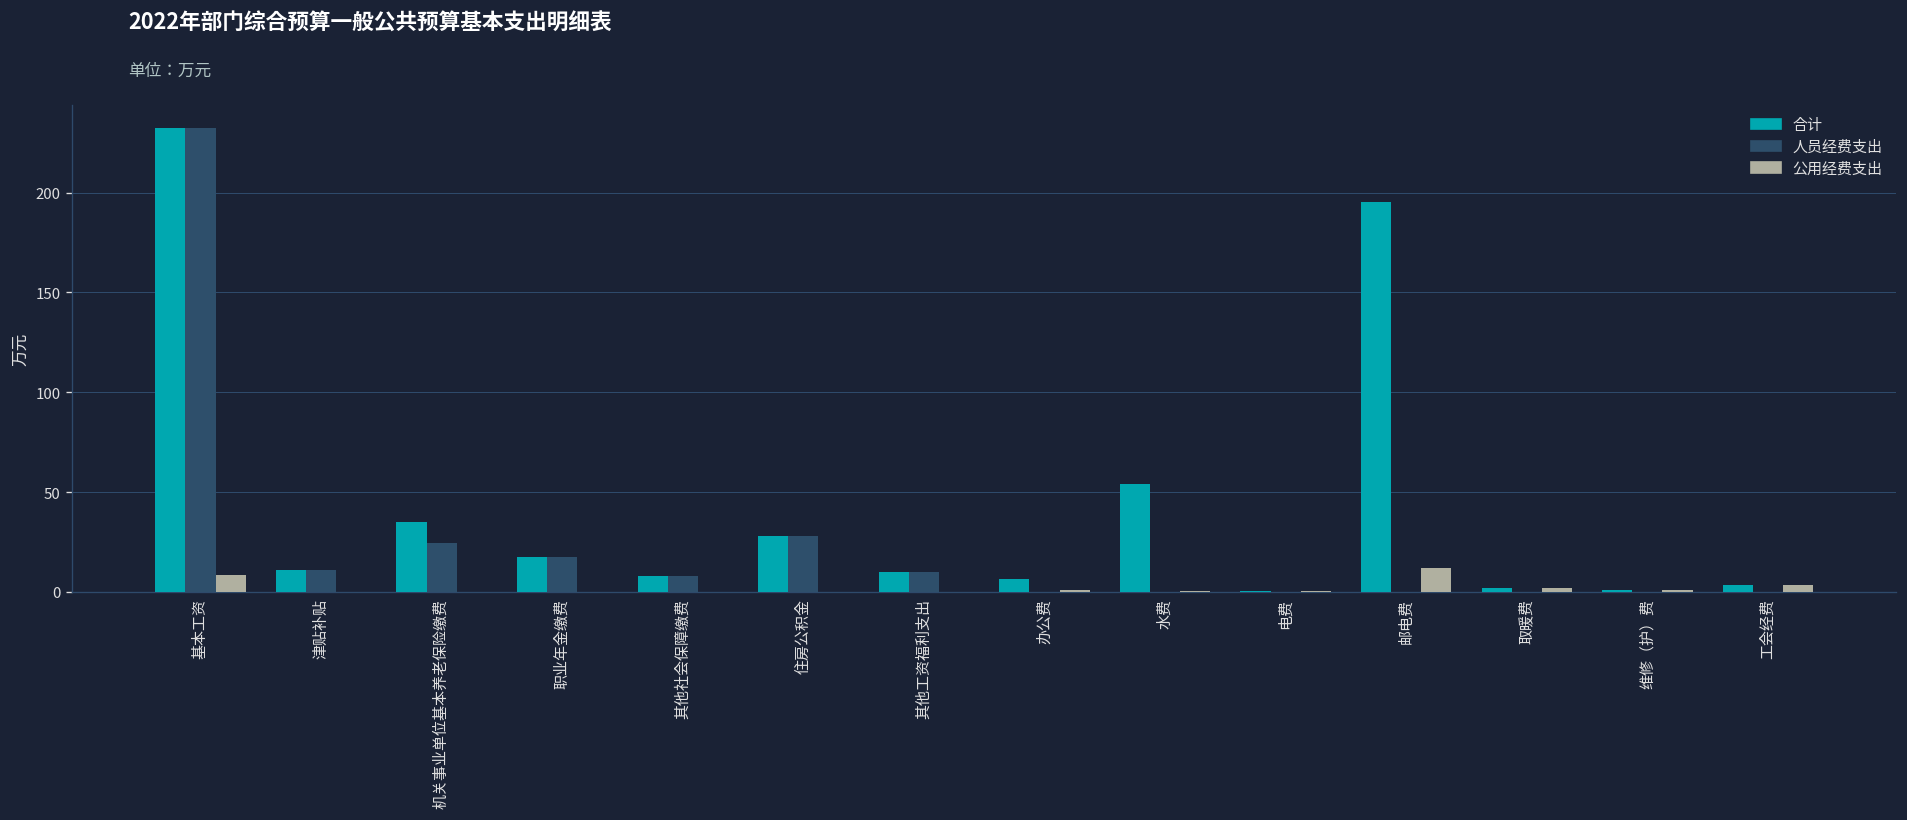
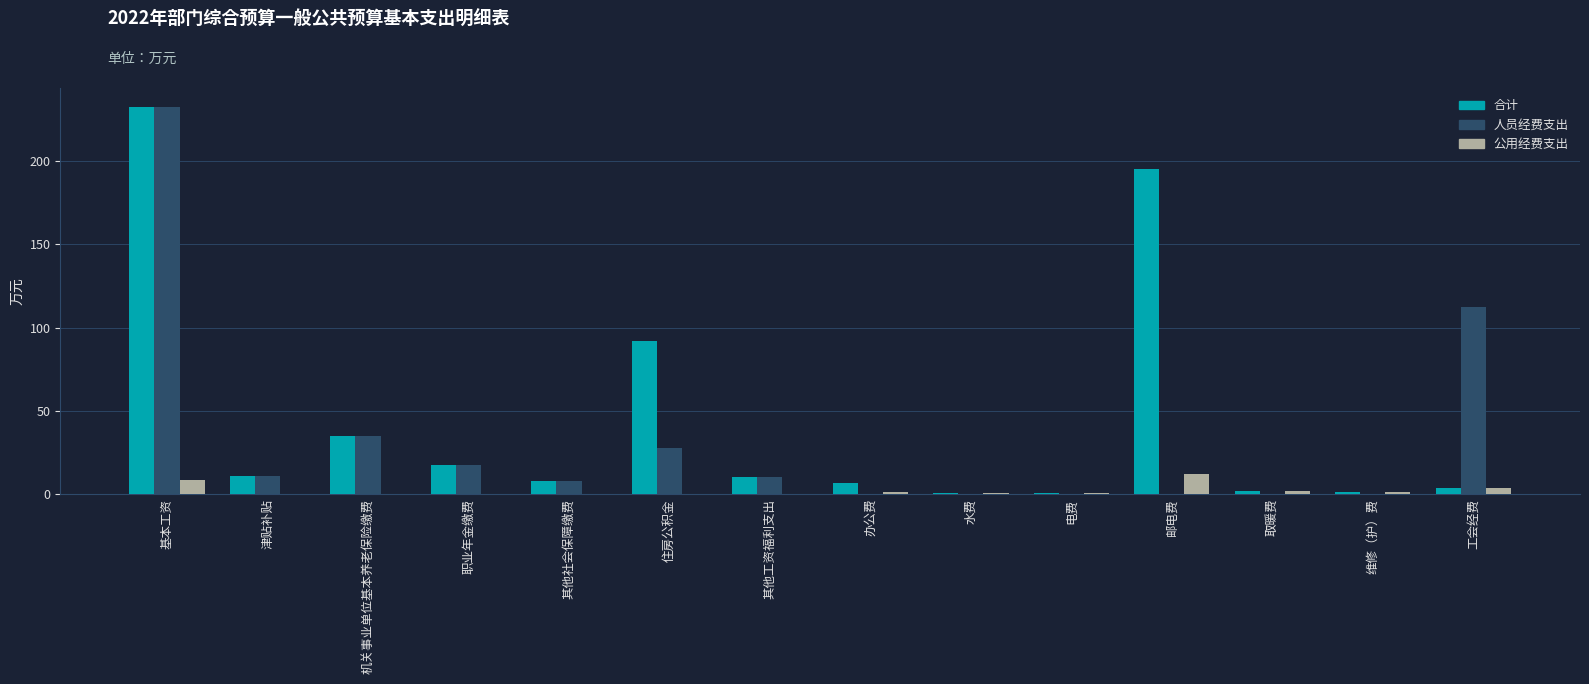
人员经费支出, 机关事业单位基本养老保险缴费: 25 -> 35
合计, 住房公积金: 28 -> 92
合计, 水费: 54 -> 0
人员经费支出, 工会经费: 0 -> 113
